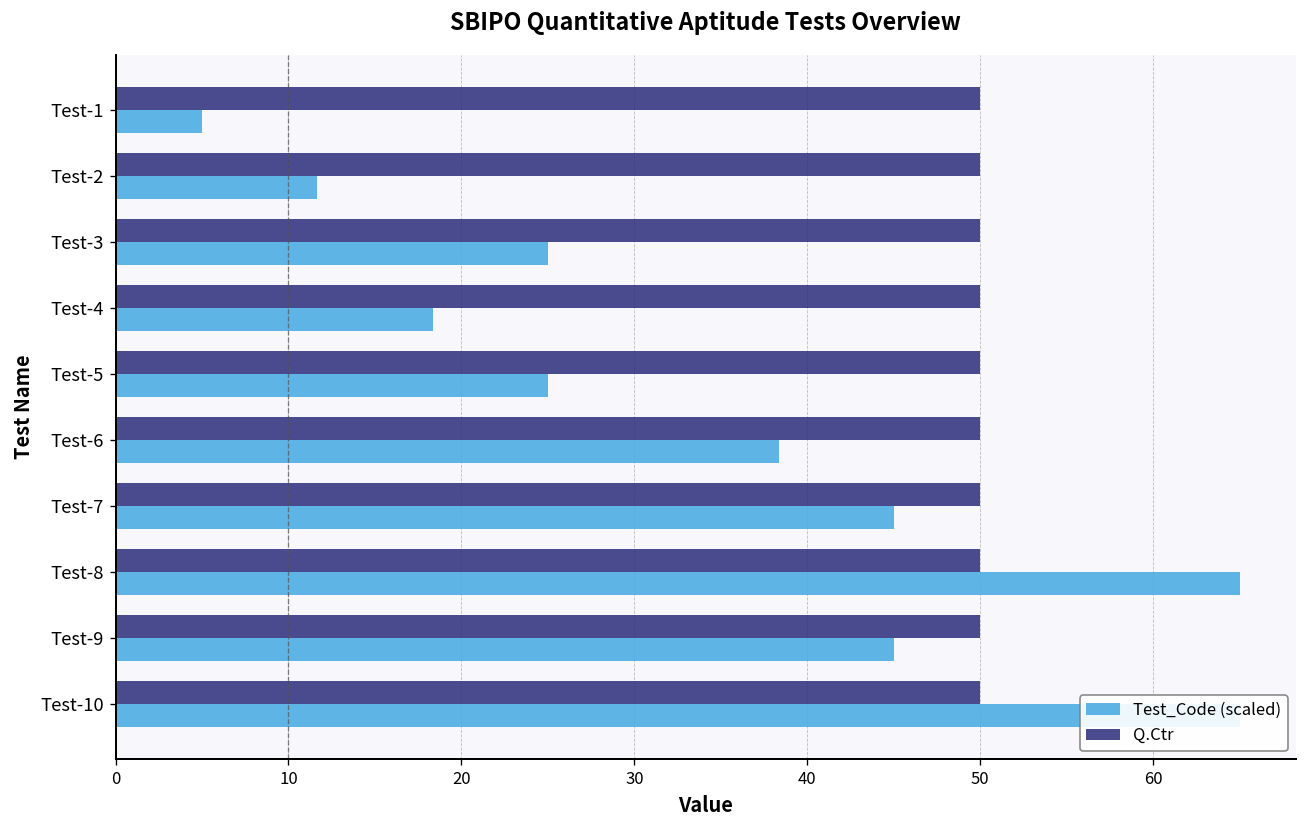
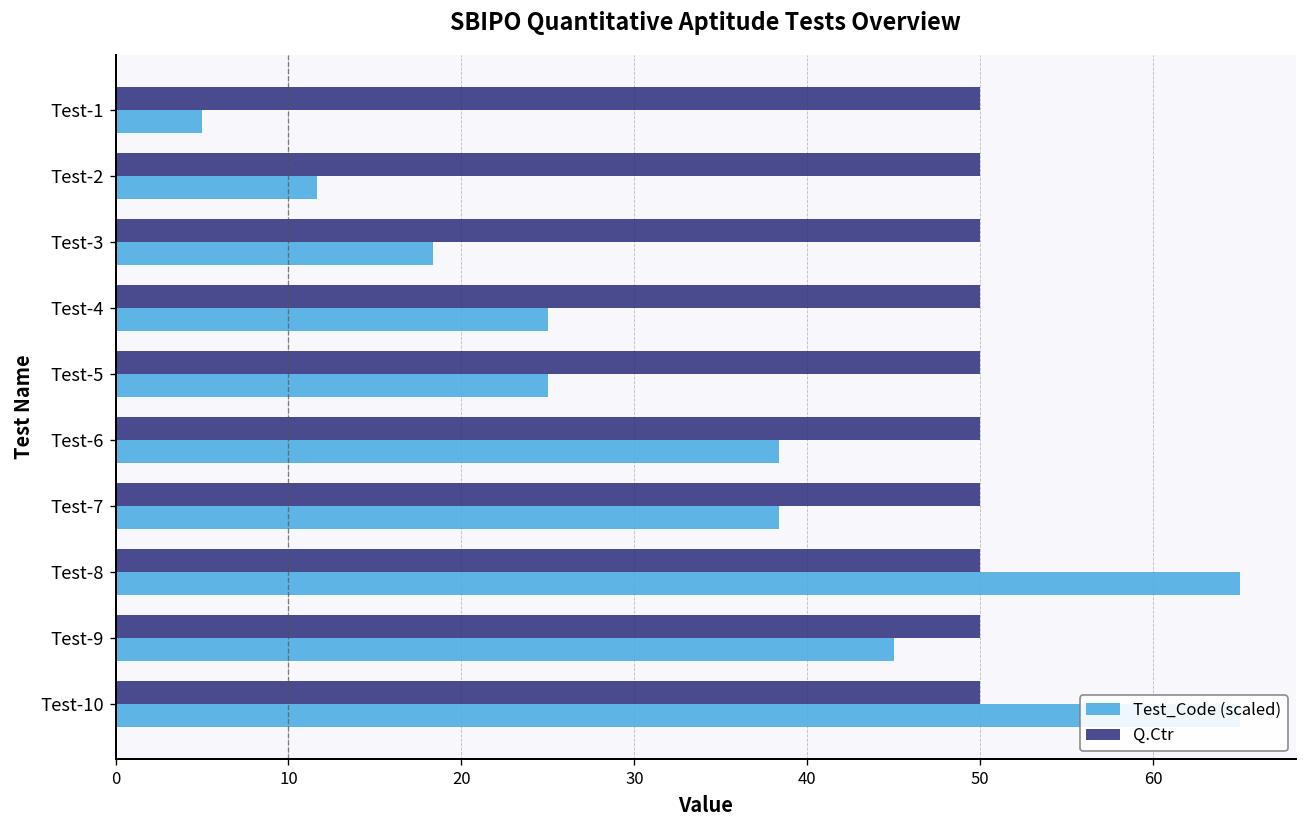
Test_Code (scaled), Test-3: 25.0 -> 18.3
Test_Code (scaled), Test-4: 18.3 -> 25.0
Test_Code (scaled), Test-7: 45.0 -> 38.3
